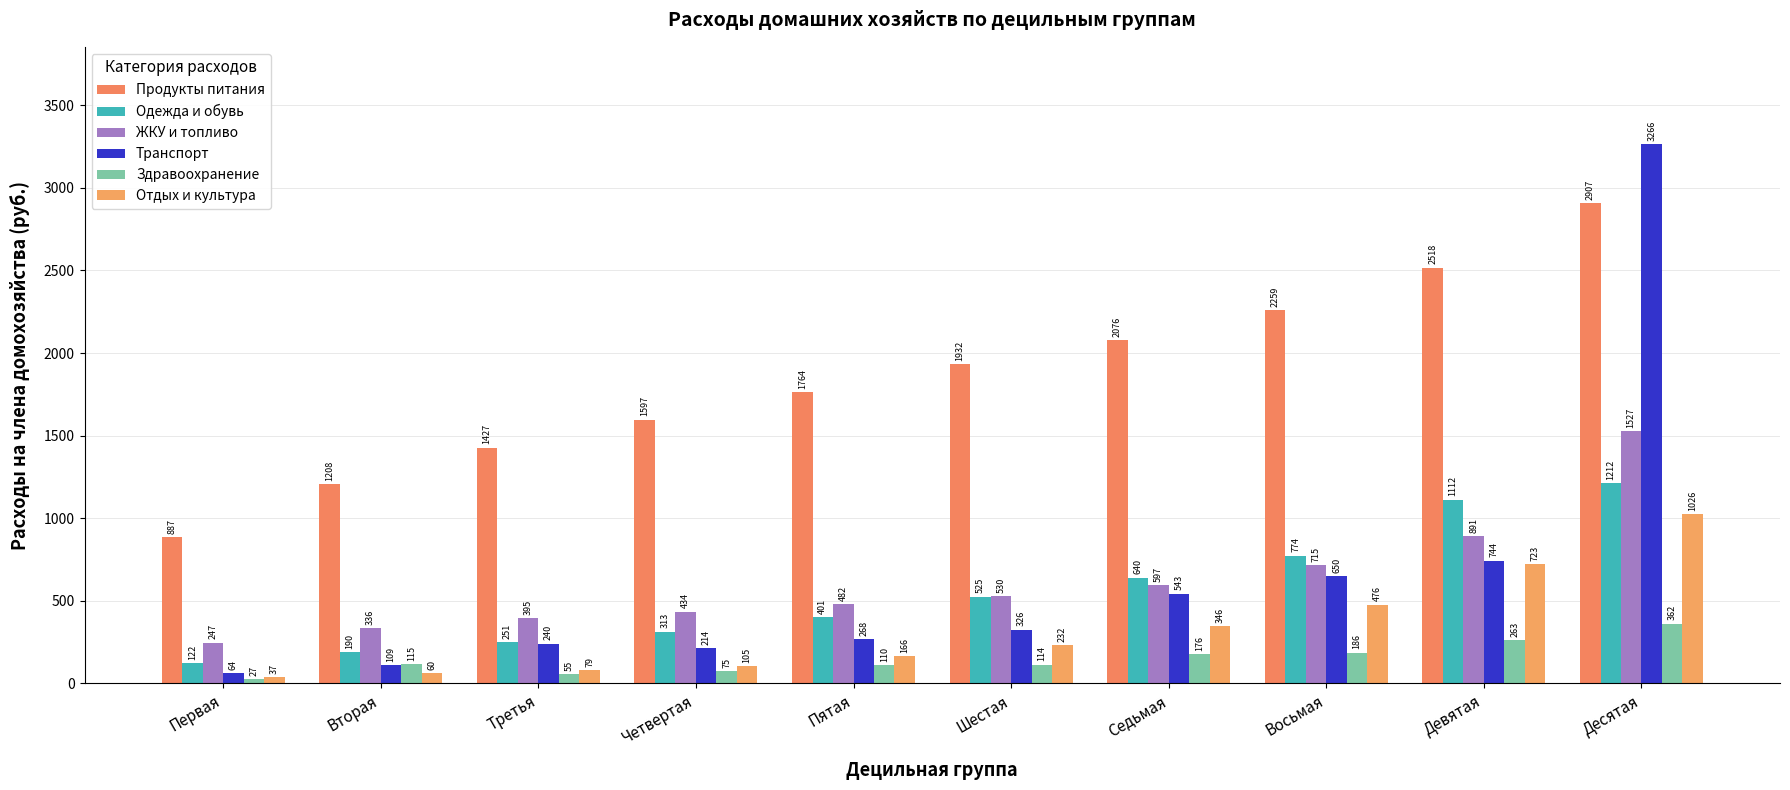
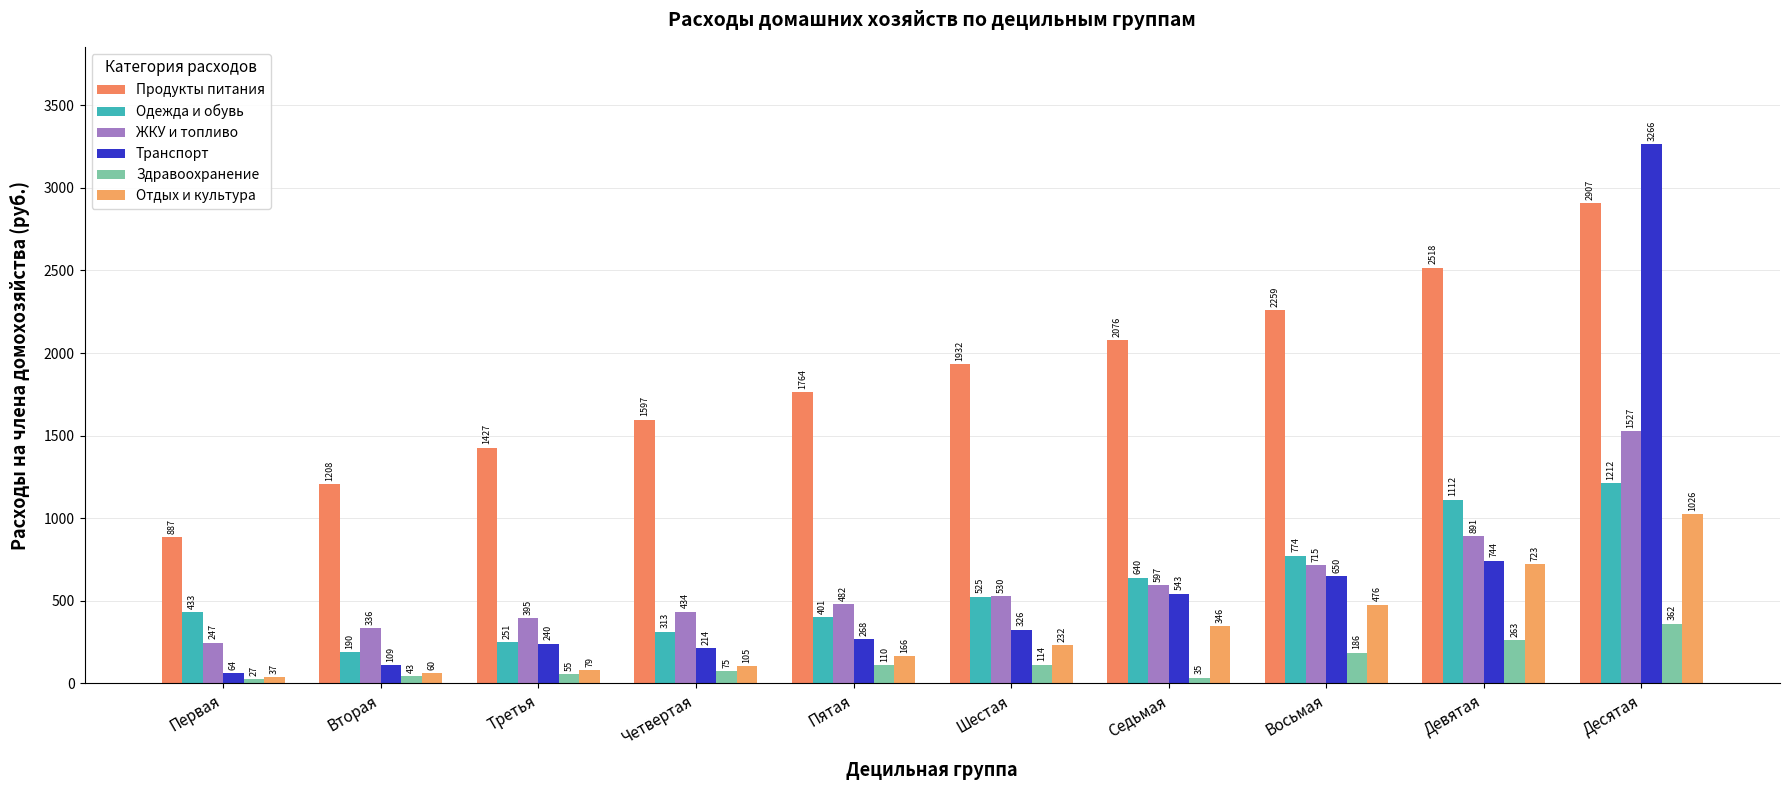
Одежда и обувь, Первая: 122 -> 433
Здравоохранение, Вторая: 115 -> 43
Здравоохранение, Седьмая: 176 -> 35
